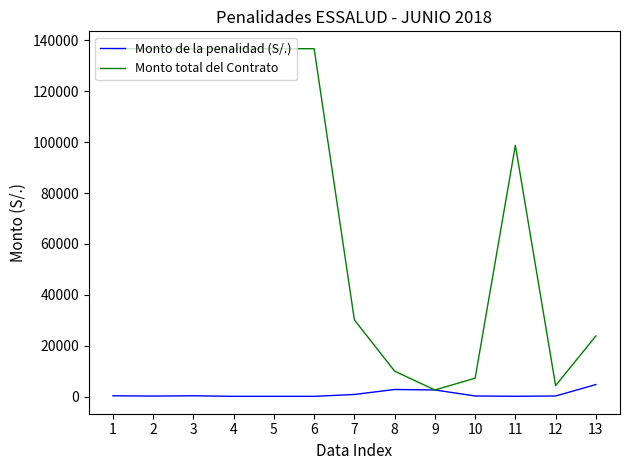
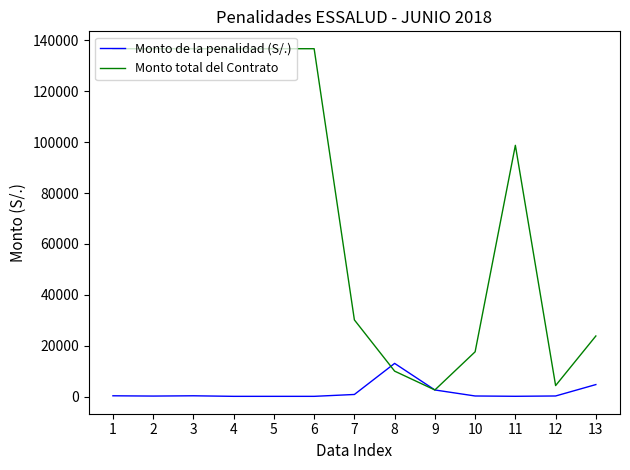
Monto de la penalidad (S/.), 8: 3000 -> 13000
Monto total del Contrato, 10: 7000 -> 18000
